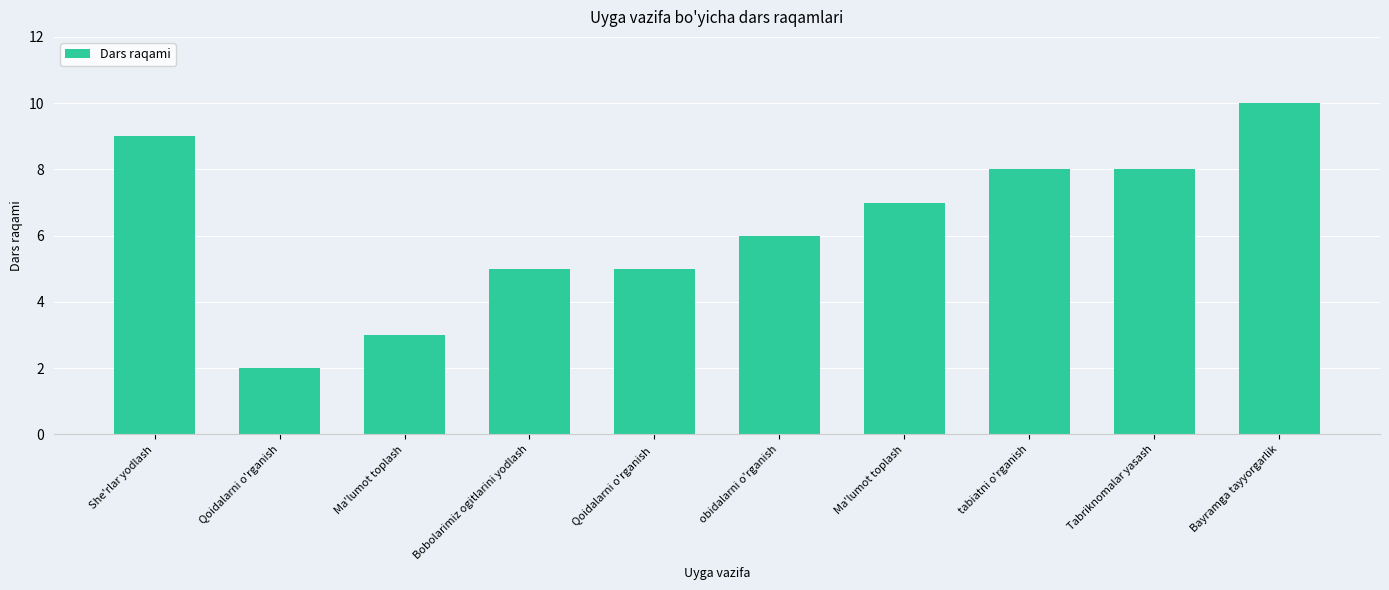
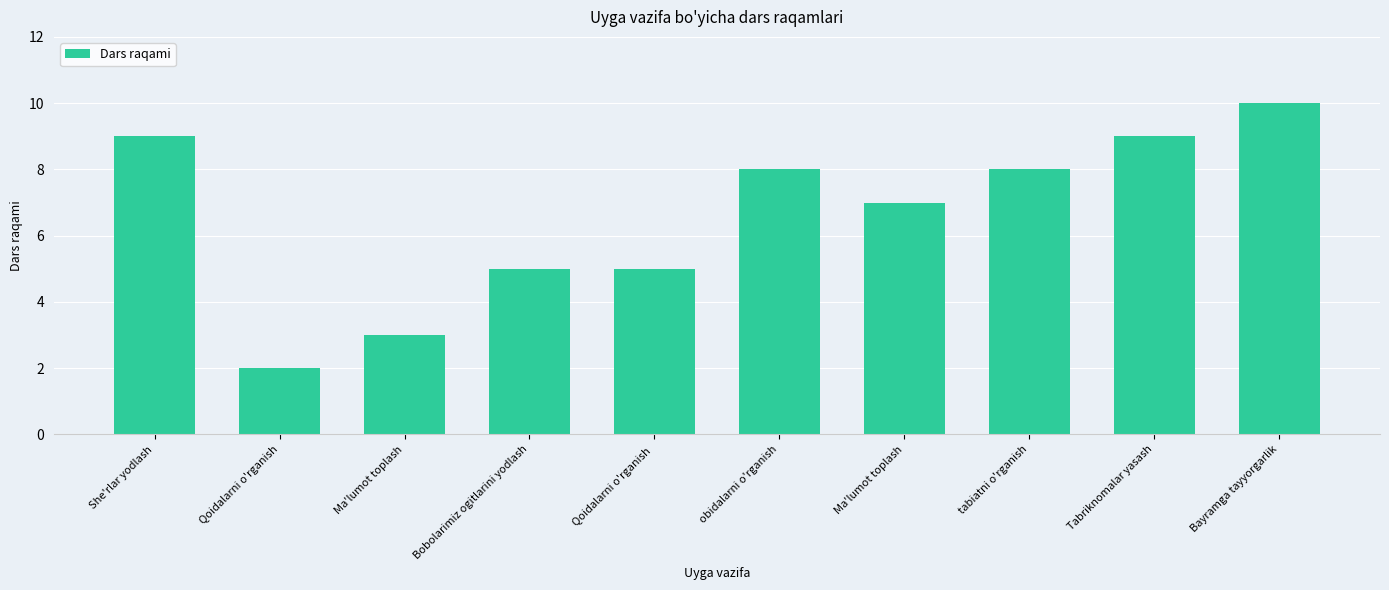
obidalarni o'rganish: 6 -> 8
Tabriknomalar yasash: 8 -> 9
